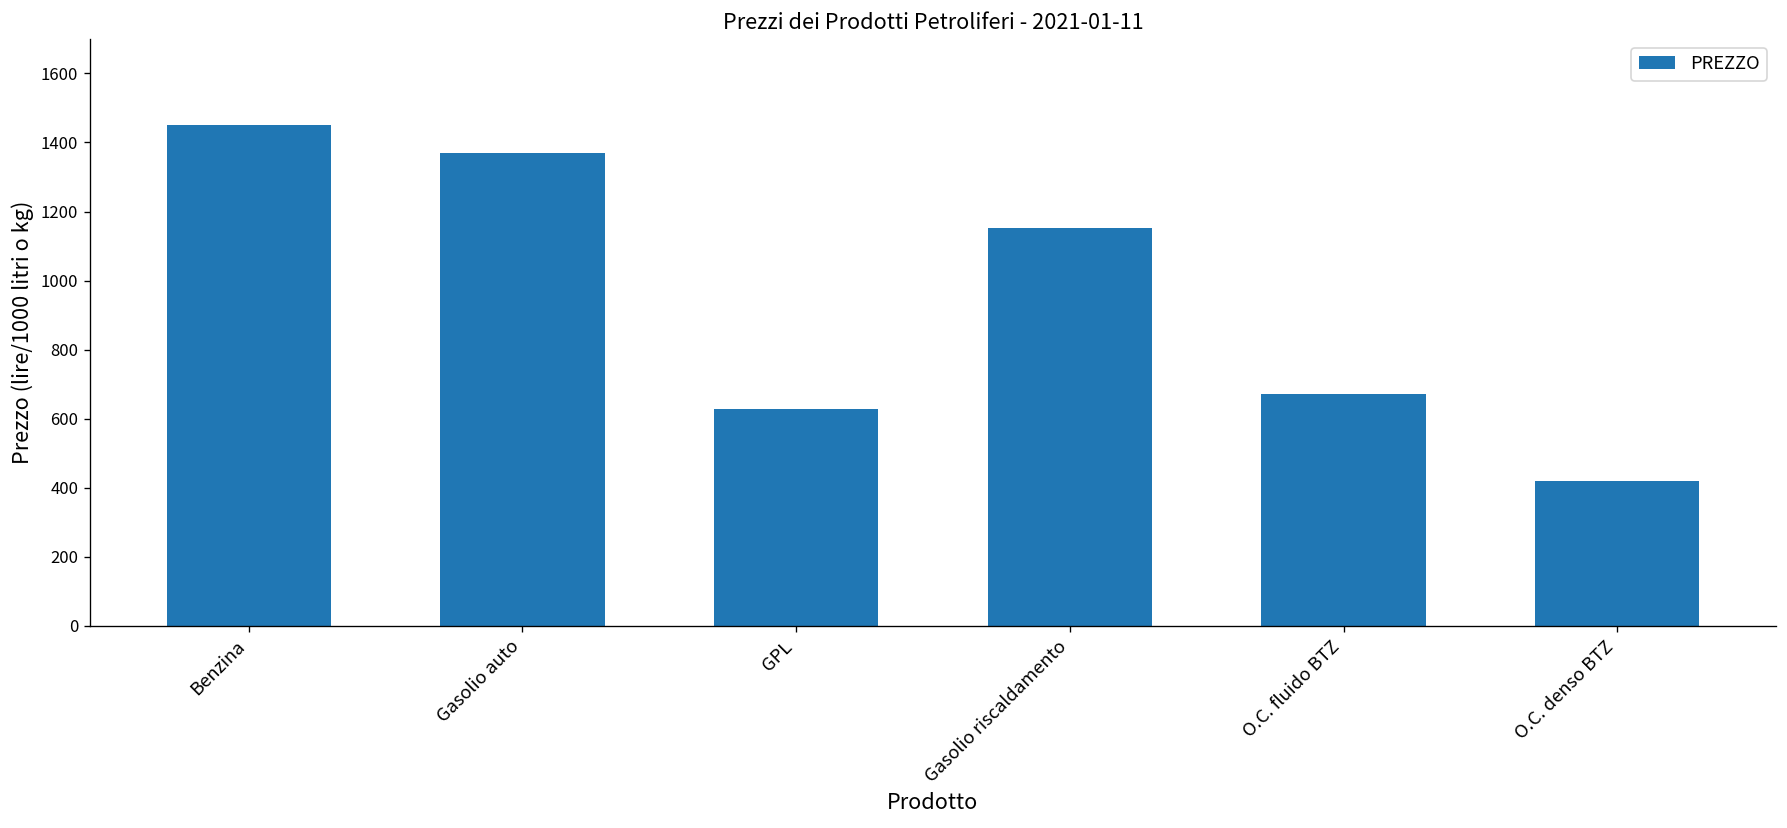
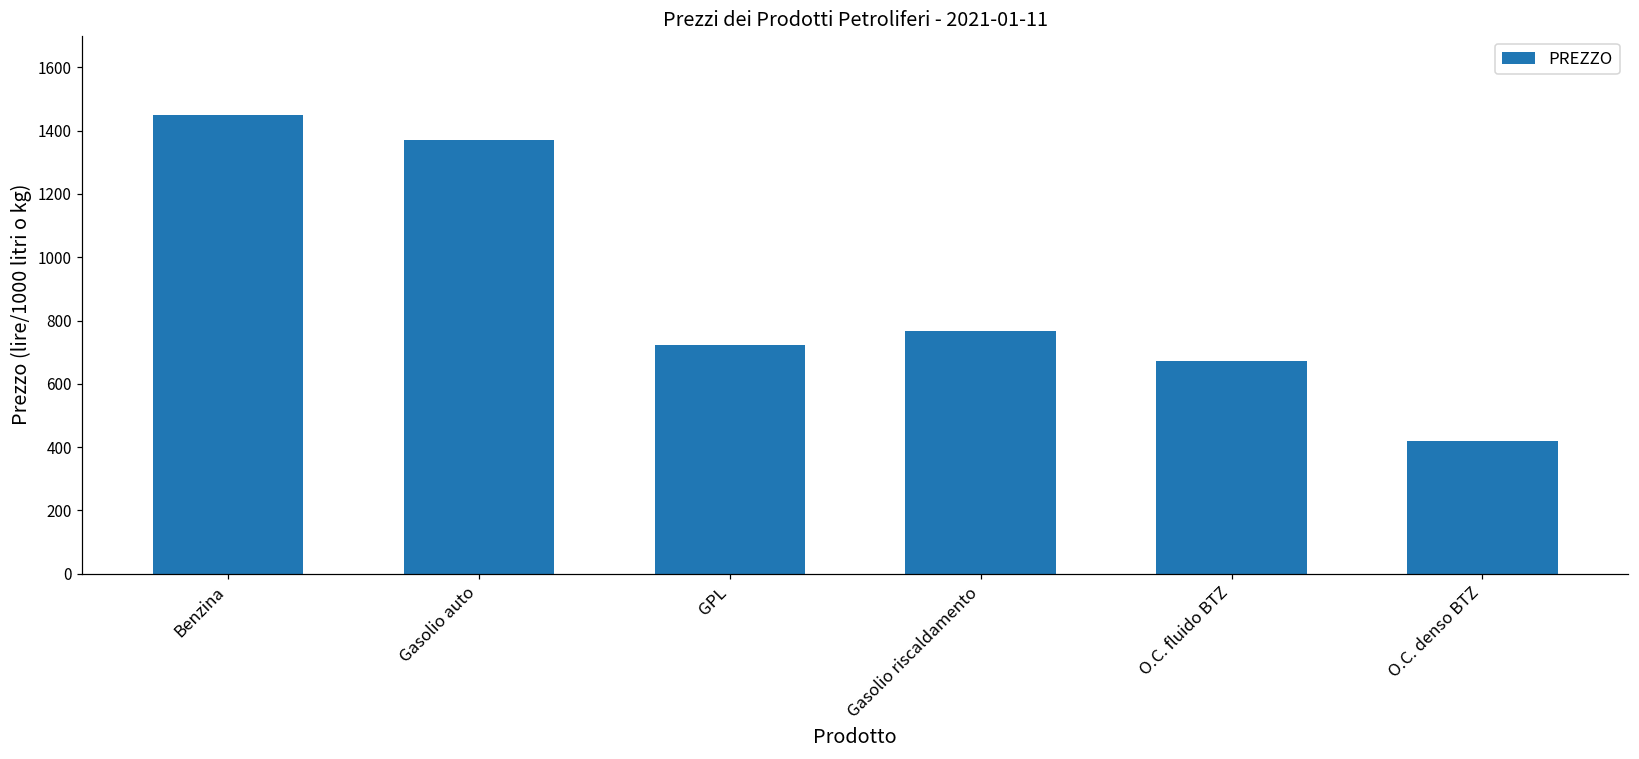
GPL: 630 -> 720
Gasolio riscaldamento: 1150 -> 770
